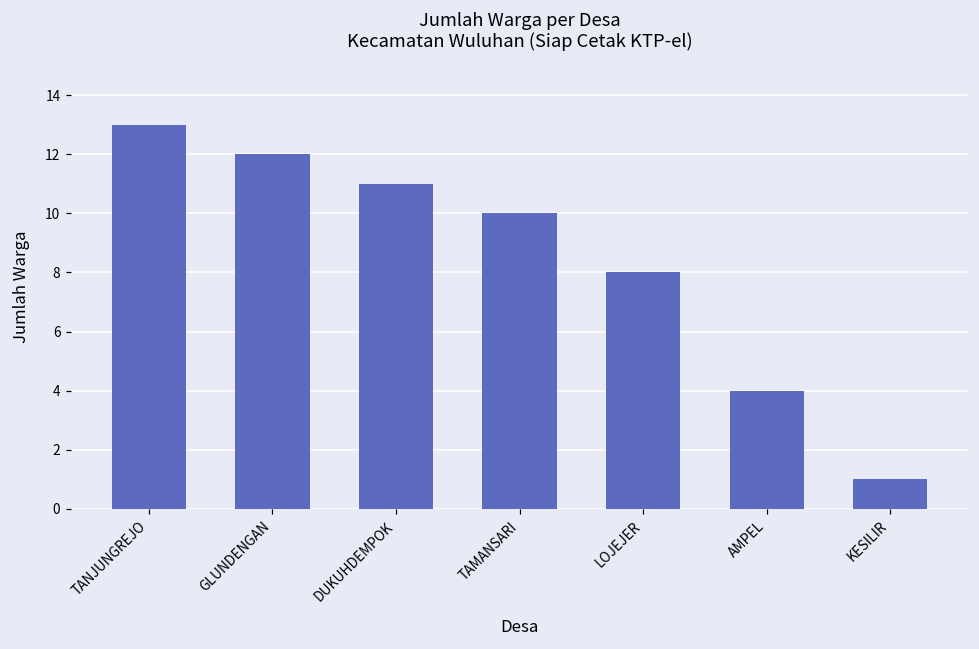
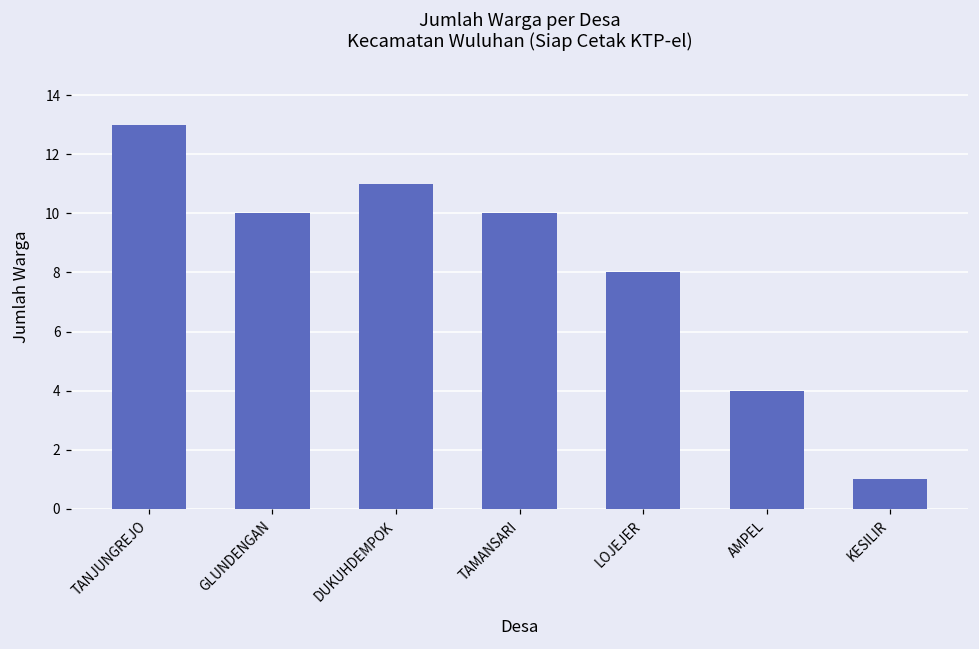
GLUNDENGAN: 12 -> 10
